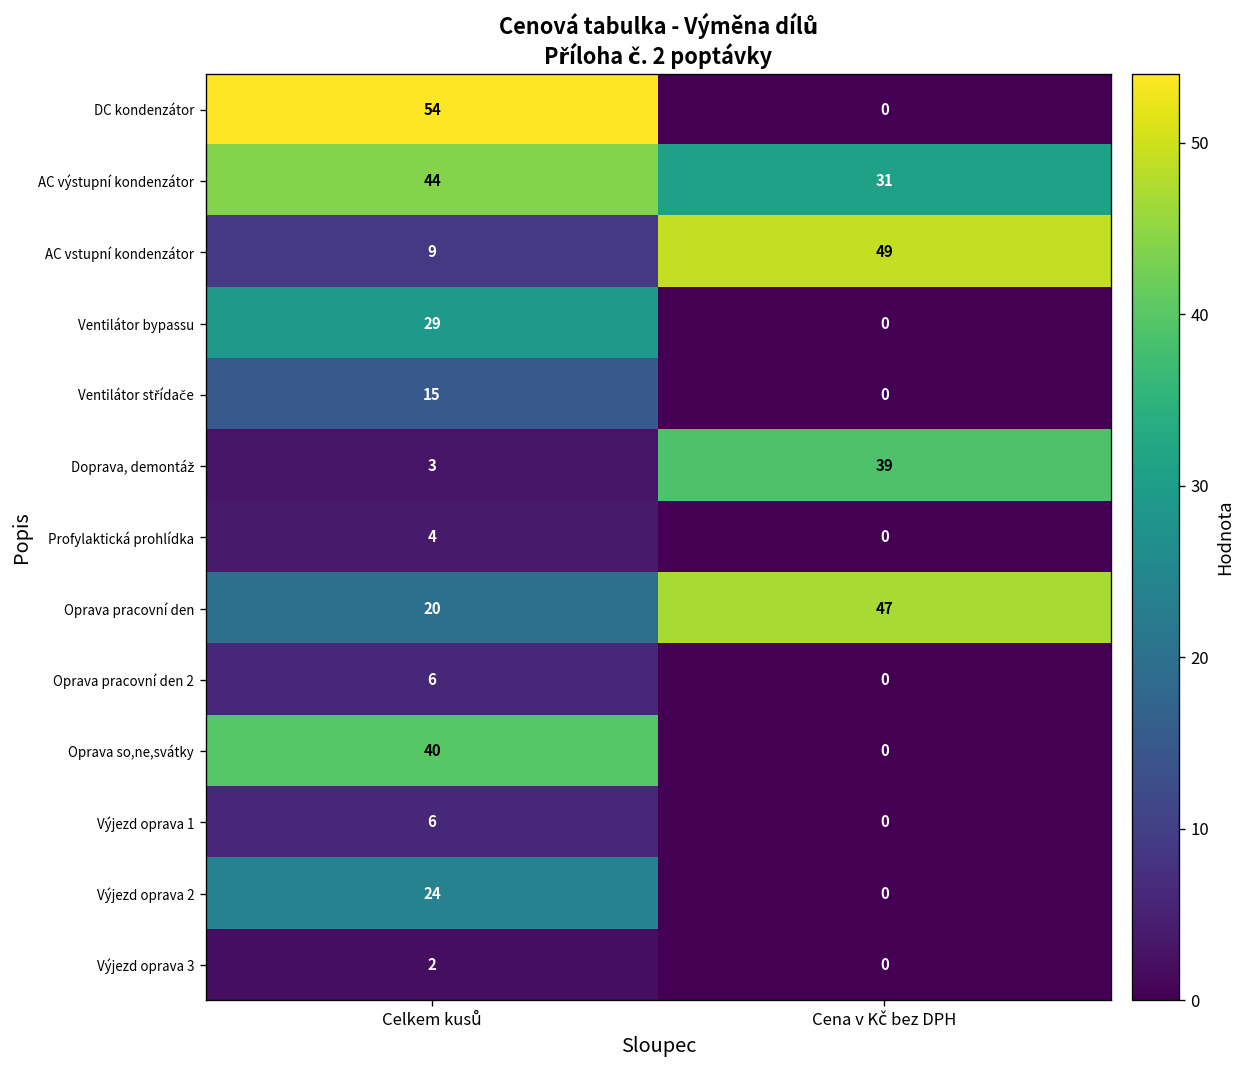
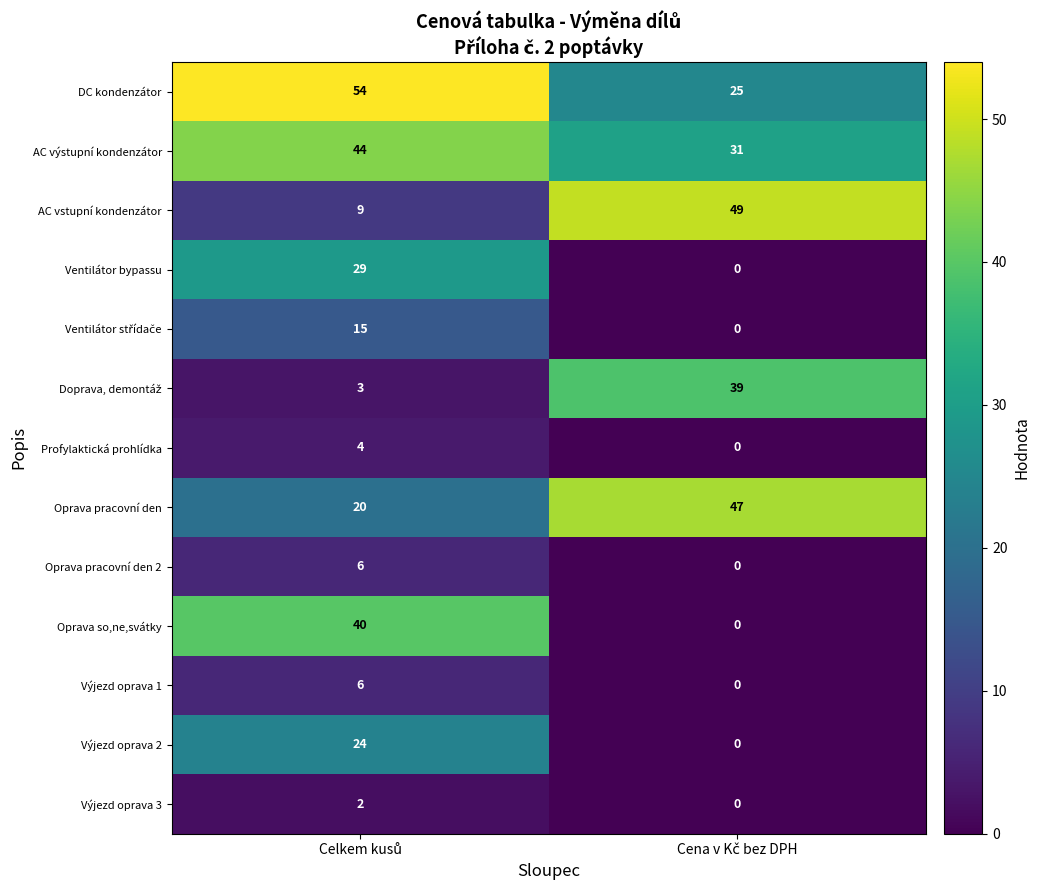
DC kondenzátor, Cena v Kč bez DPH: 0 -> 25
